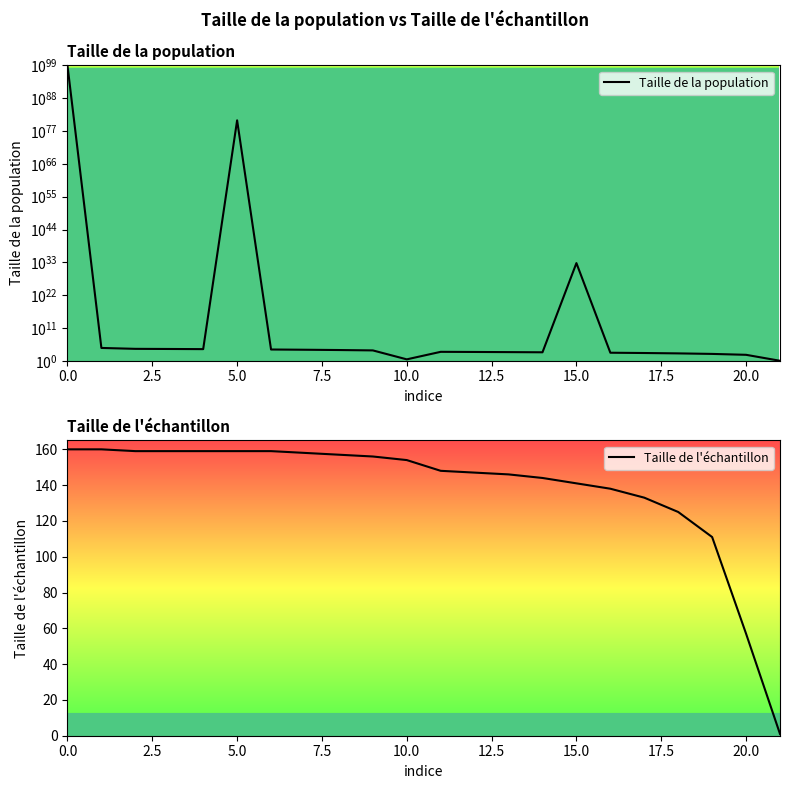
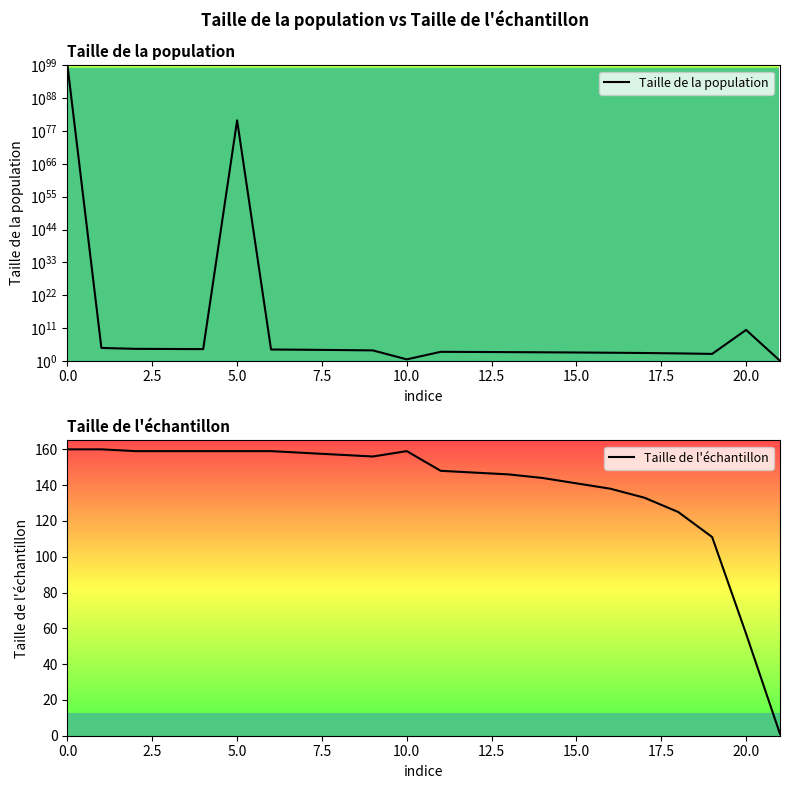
Taille de la population, 15.0: 1000000000000000000000000000000000 -> 1000
Taille de la population, 20.0: 100 -> 0
Taille de l'échantillon, 10.0: 154 -> 159
